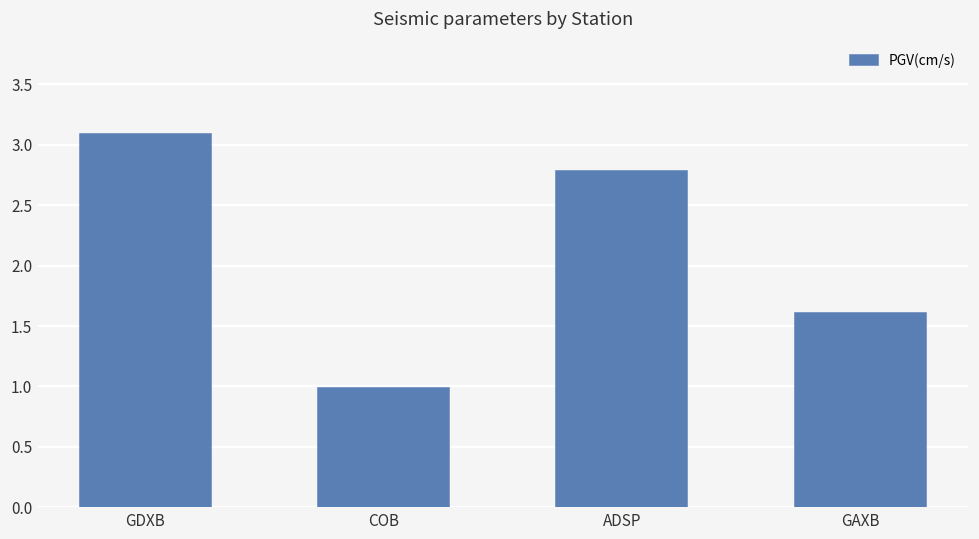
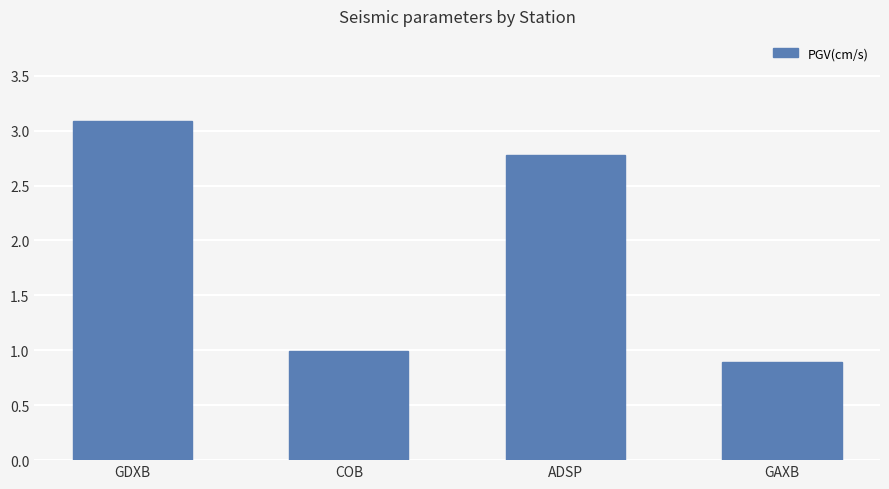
GAXB: 1.61 -> 0.89
